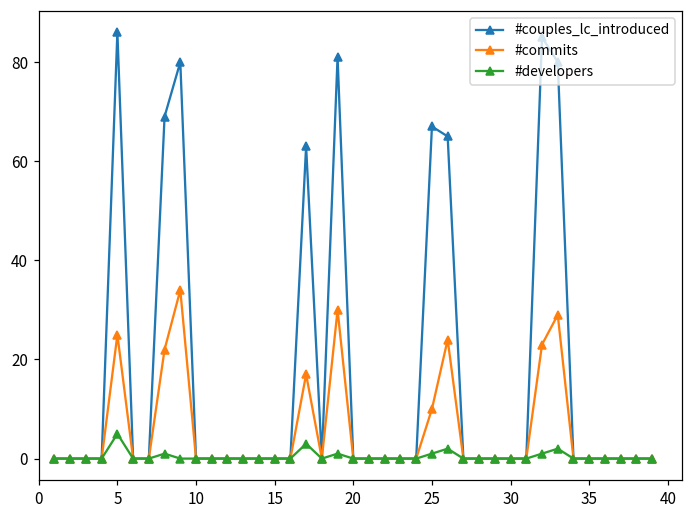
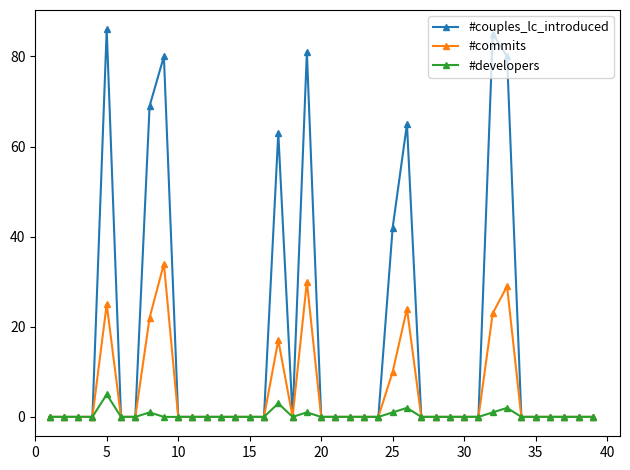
#couples_lc_introduced, 25: 67 -> 42
